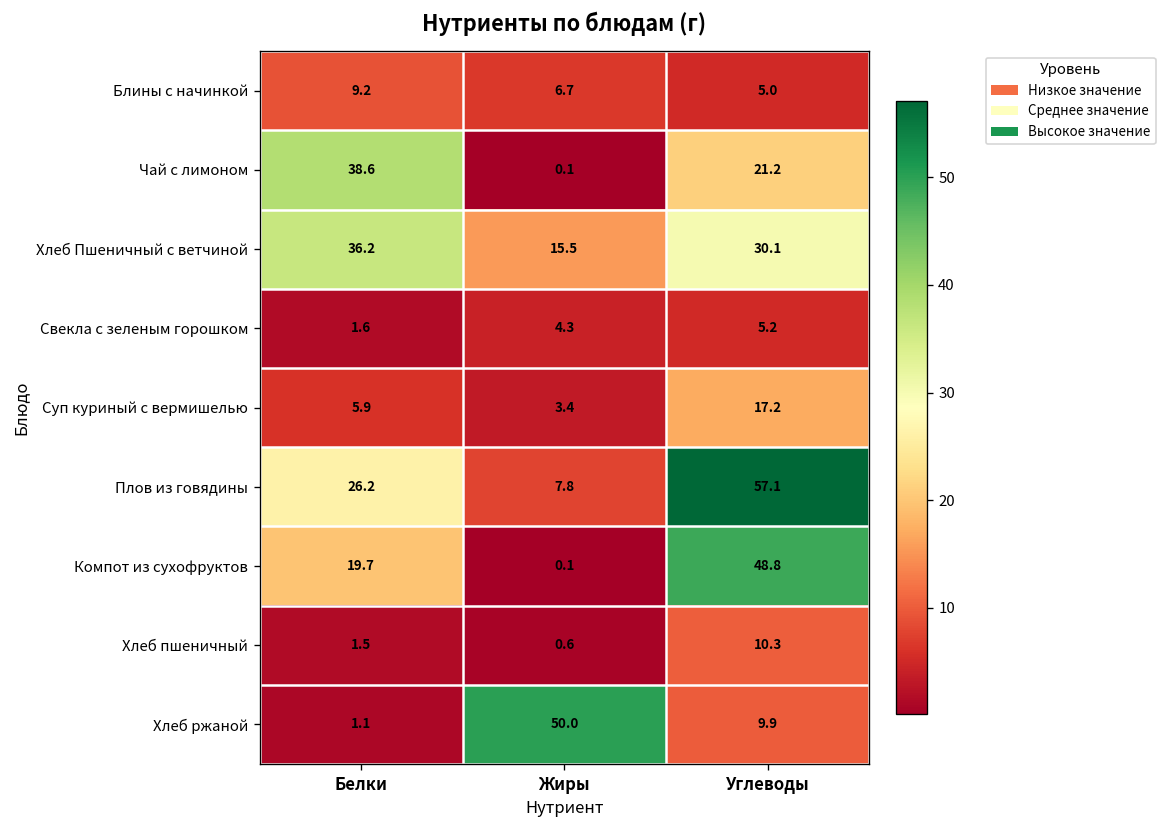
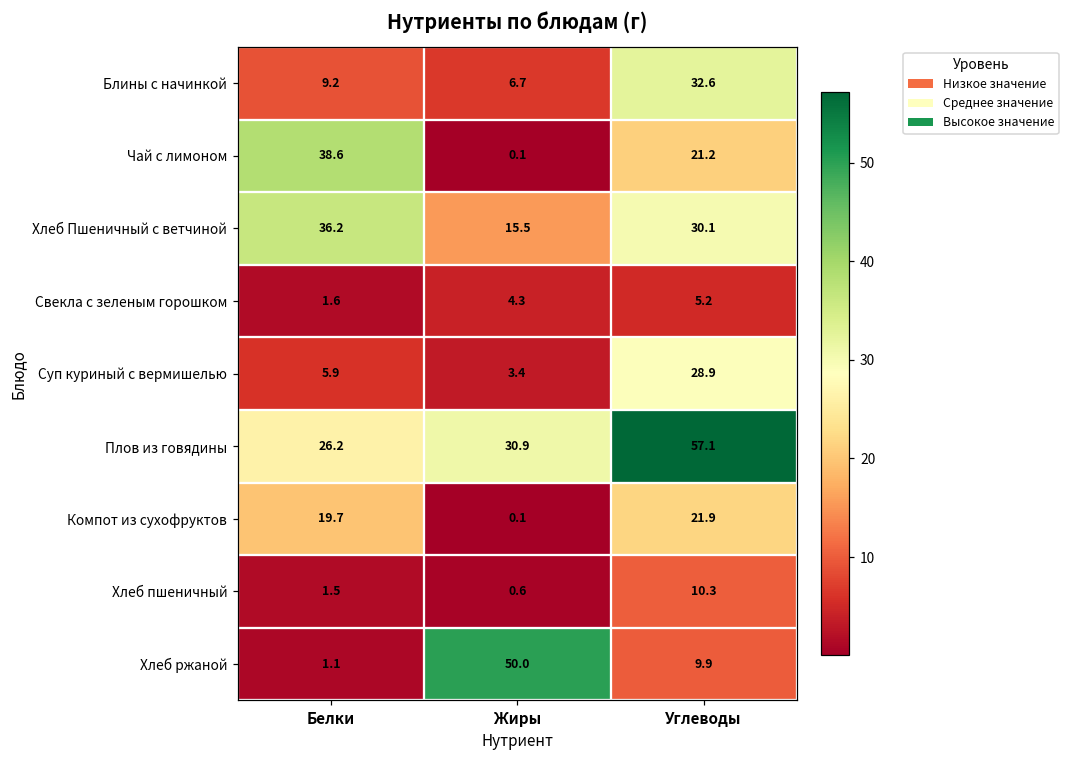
Блины с начинкой, Углеводы: 5.0 -> 32.6
Суп куриный с вермишелью, Углеводы: 17.2 -> 28.9
Плов из говядины, Жиры: 7.8 -> 30.9
Компот из сухофруктов, Углеводы: 48.8 -> 21.9
